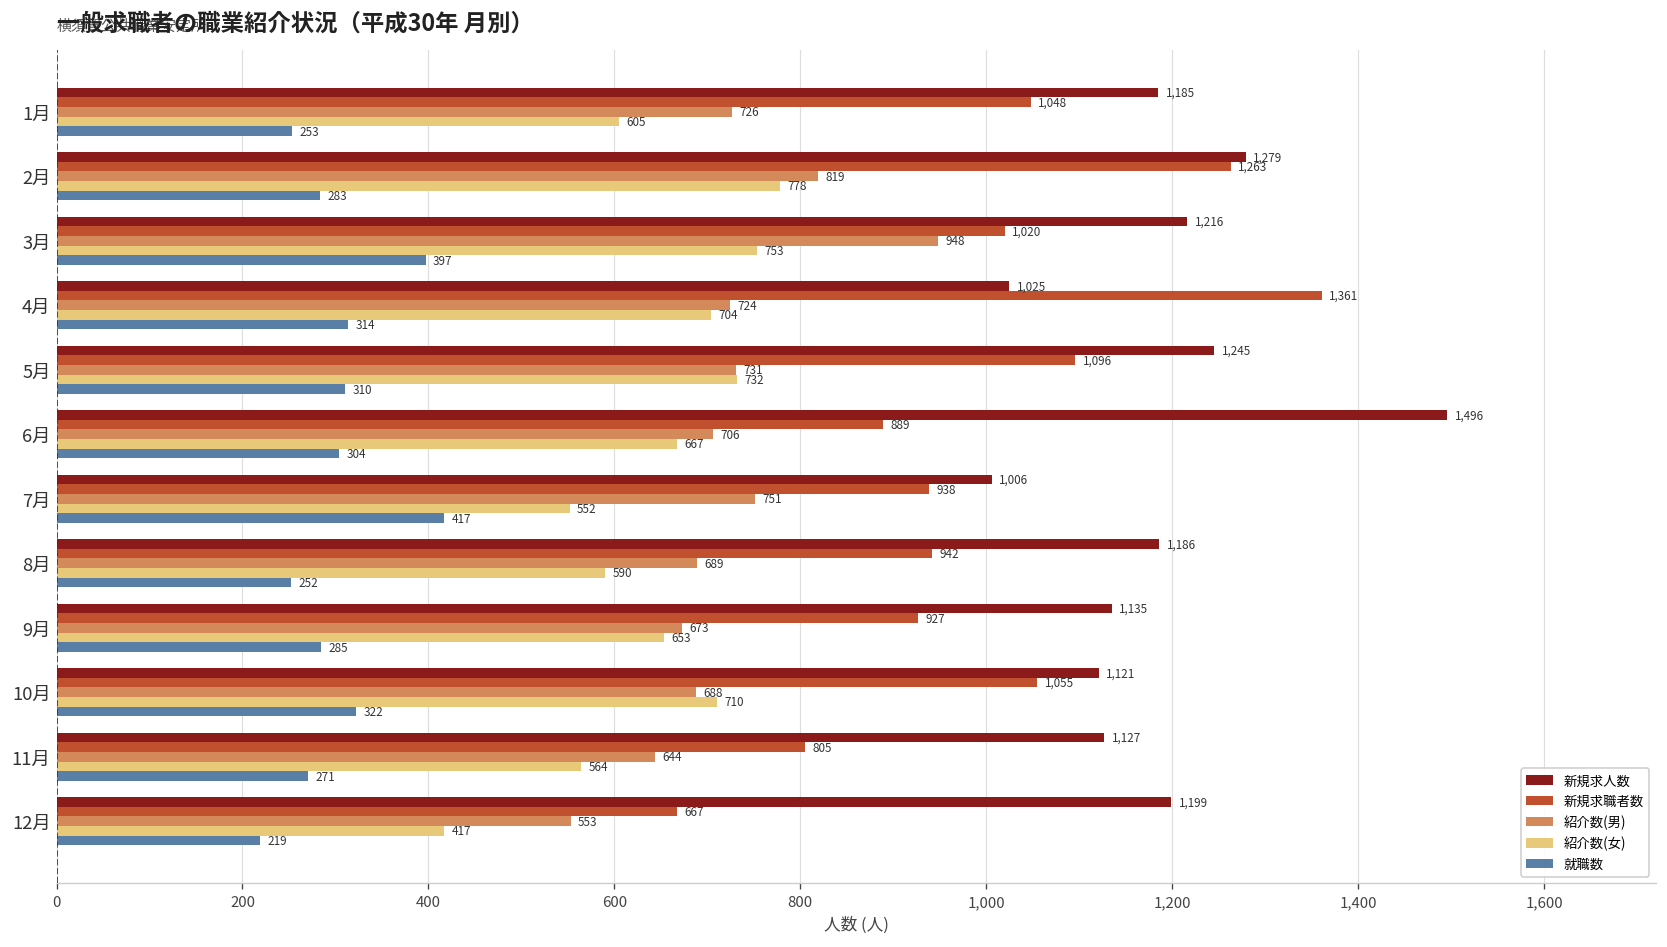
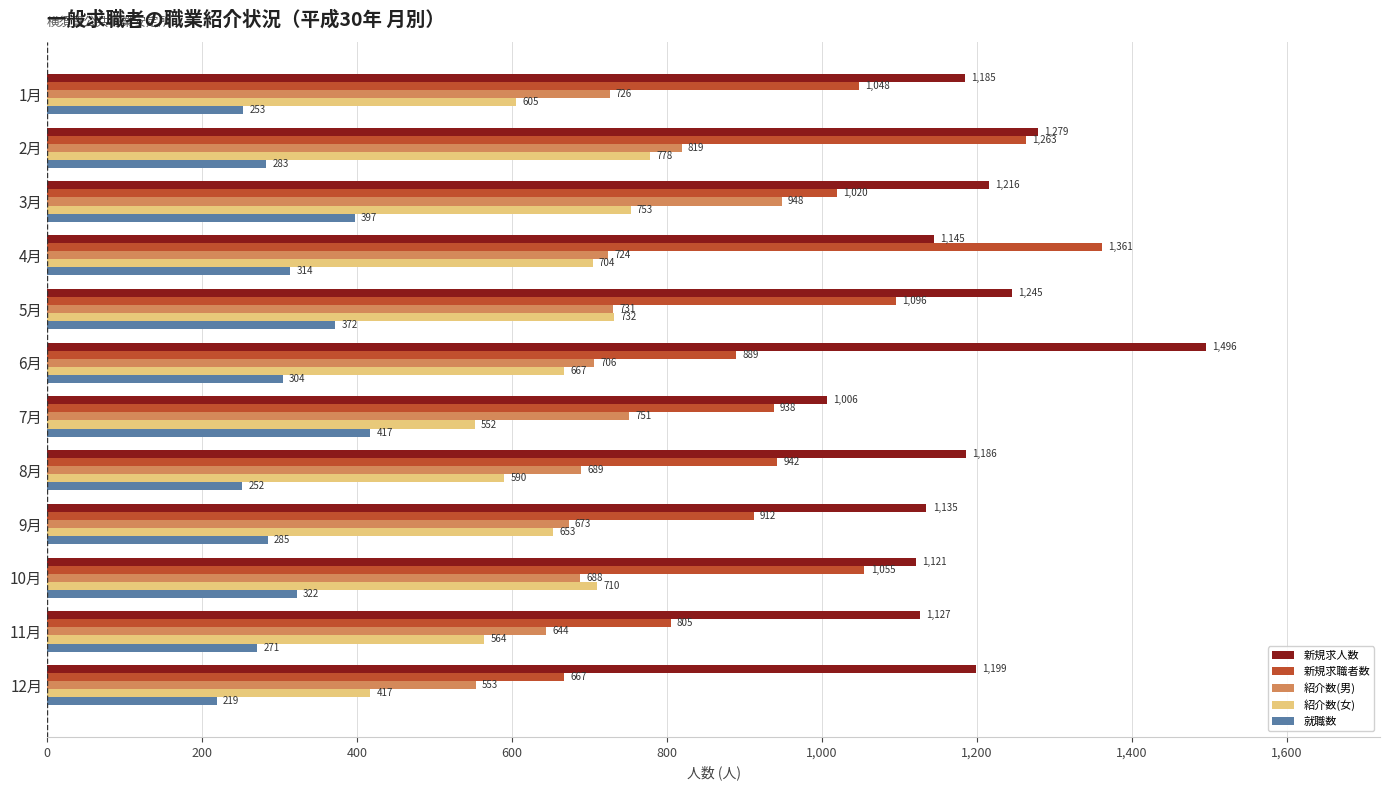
新規求人数, 4月: 1,025 -> 1,145
就職数, 5月: 310 -> 372
新規求職者数, 9月: 927 -> 912
